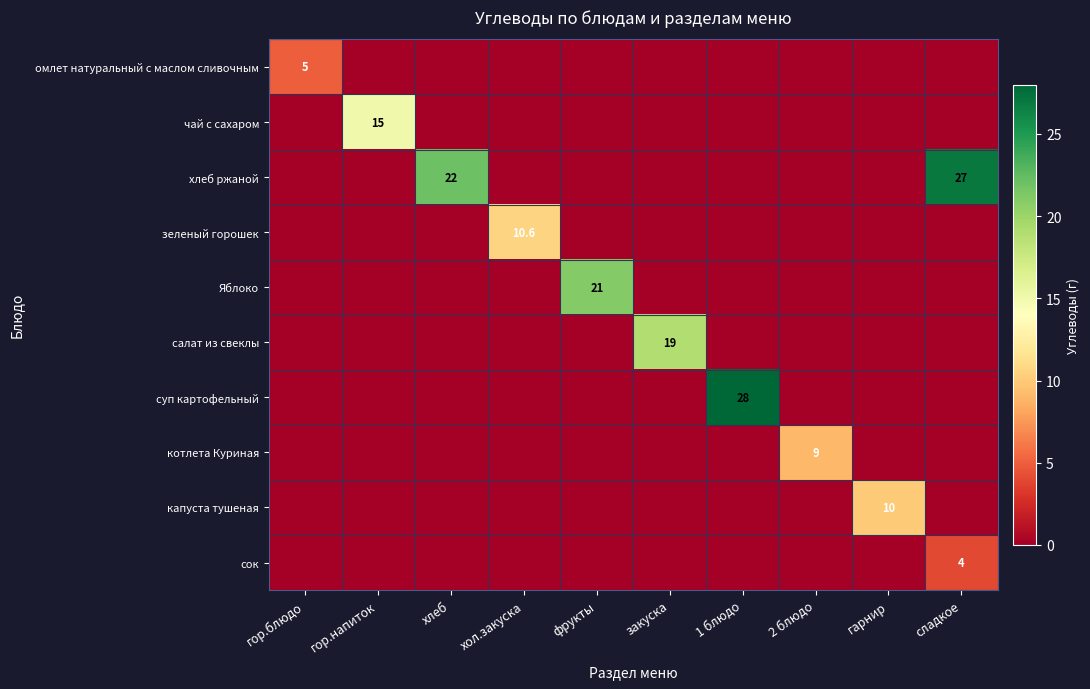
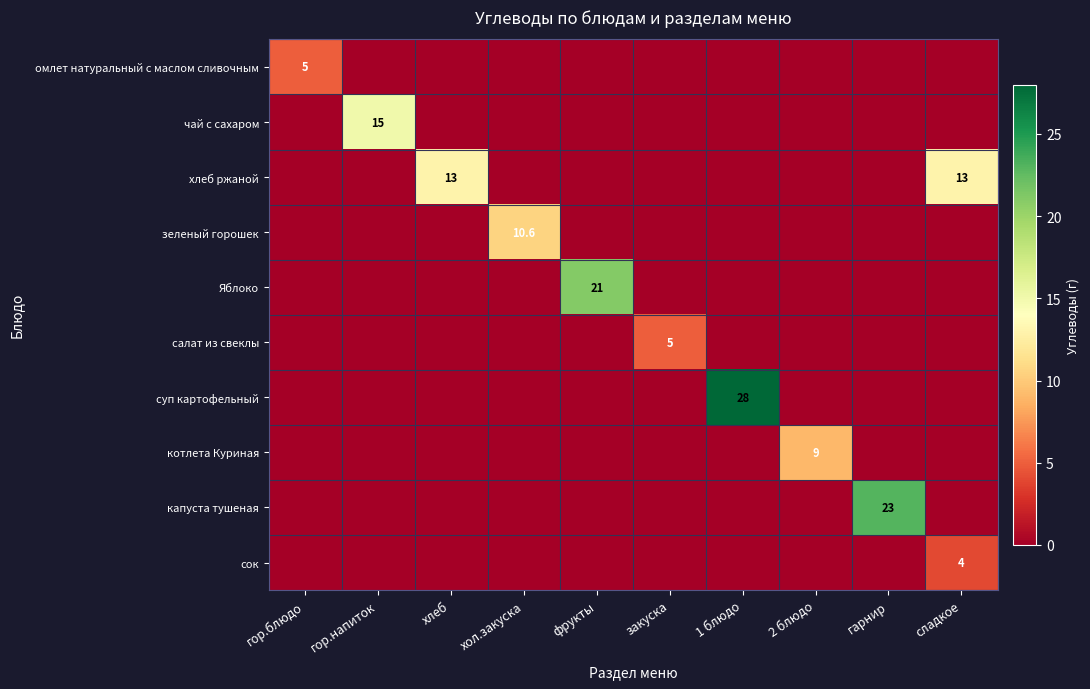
хлеб ржаной, хлеб: 22 -> 13
хлеб ржаной, сладкое: 27 -> 13
салат из свеклы, закуска: 19 -> 5
капуста тушеная, гарнир: 10 -> 23
